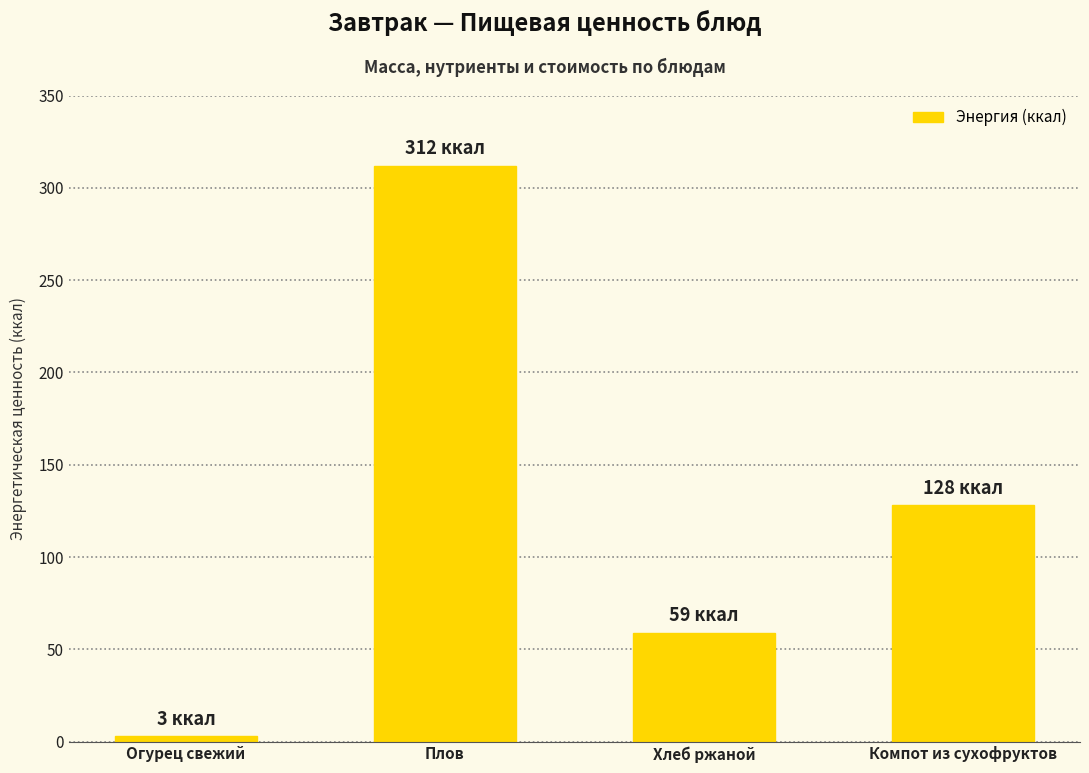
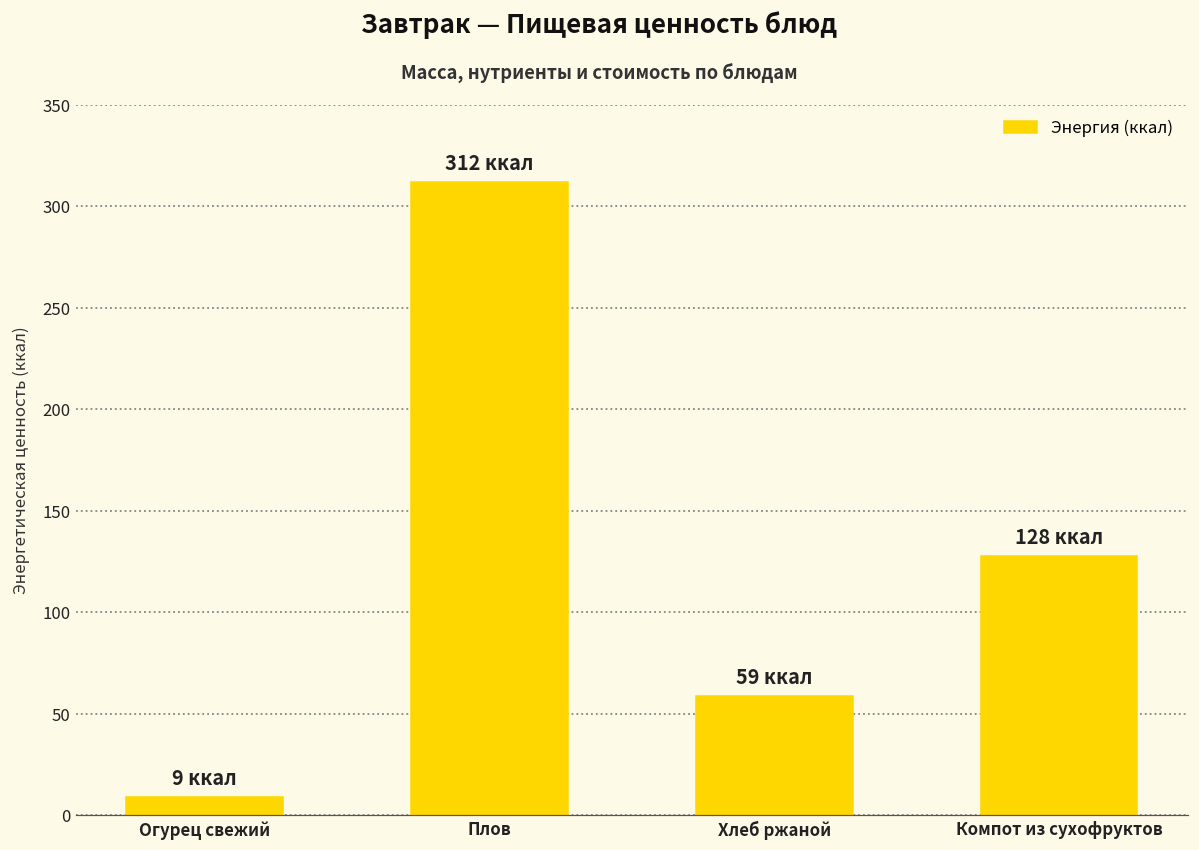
Огурец свежий: 3 -> 9
